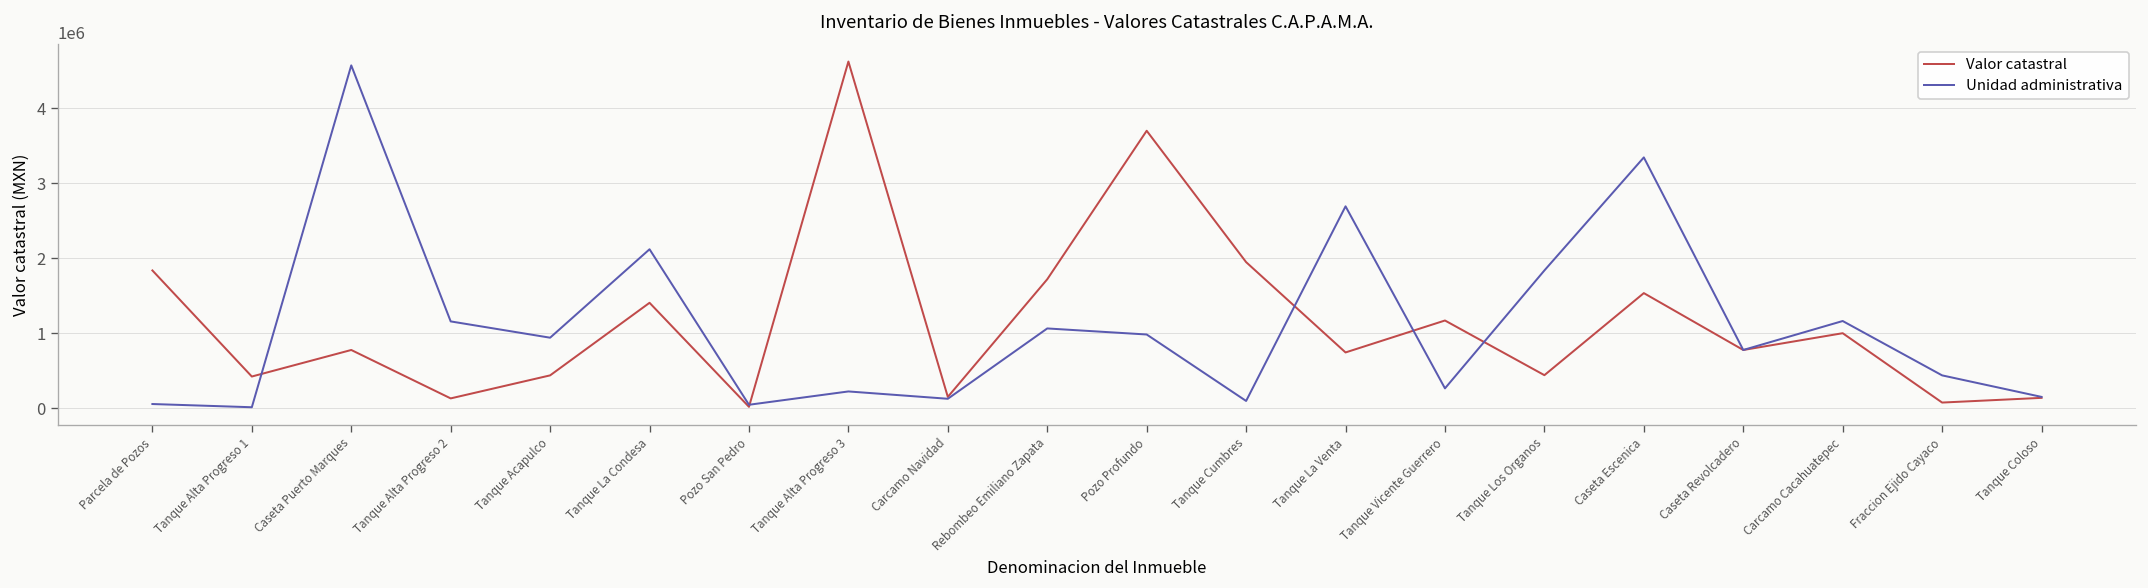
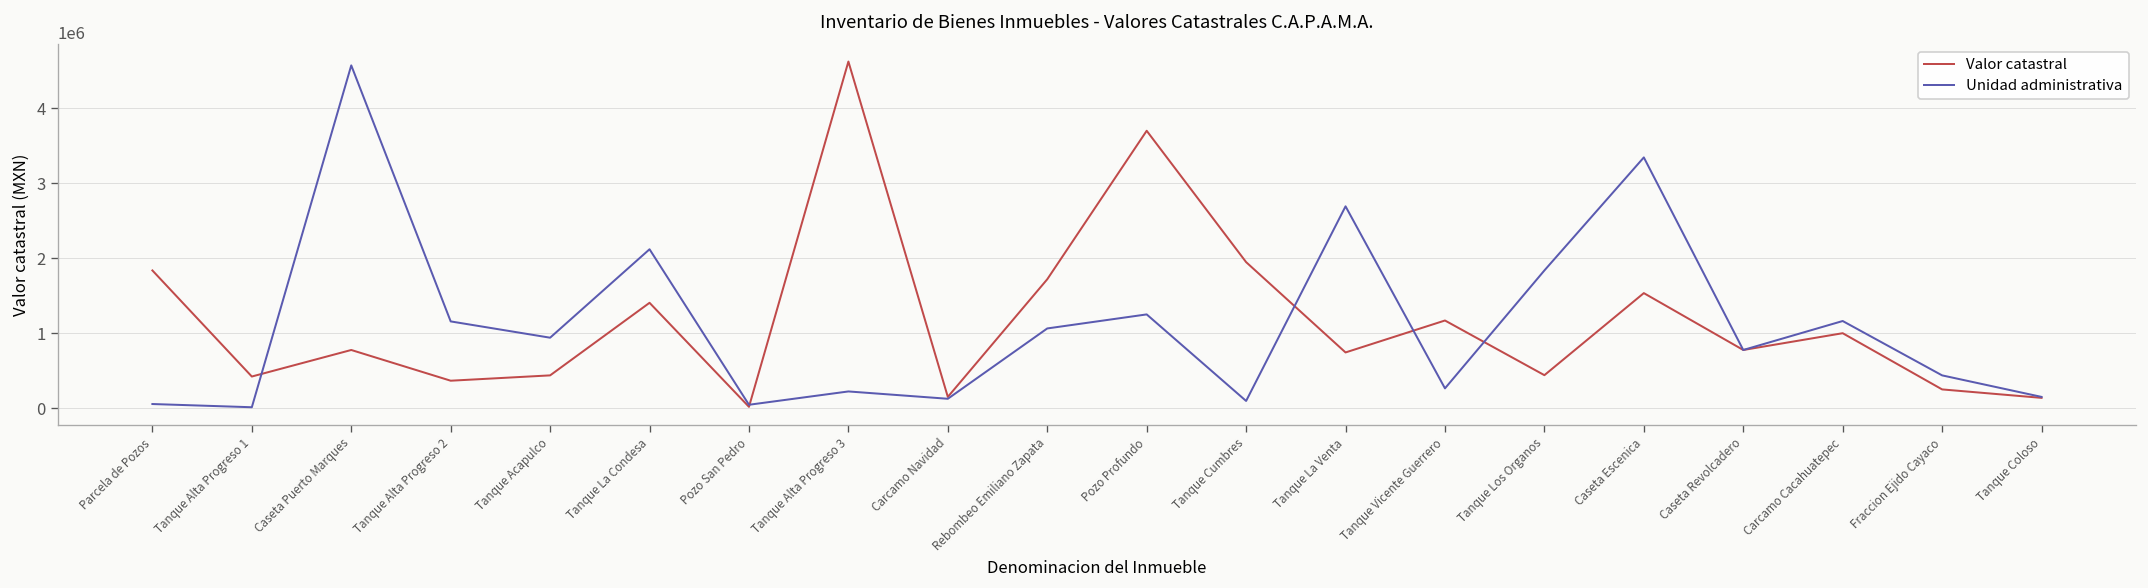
Valor catastral, Tanque Alta Progreso 2: 100000 -> 400000
Unidad administrativa, Pozo Profundo: 1000000 -> 1300000
Valor catastral, Fraccion Ejido Cayaco: 100000 -> 300000
